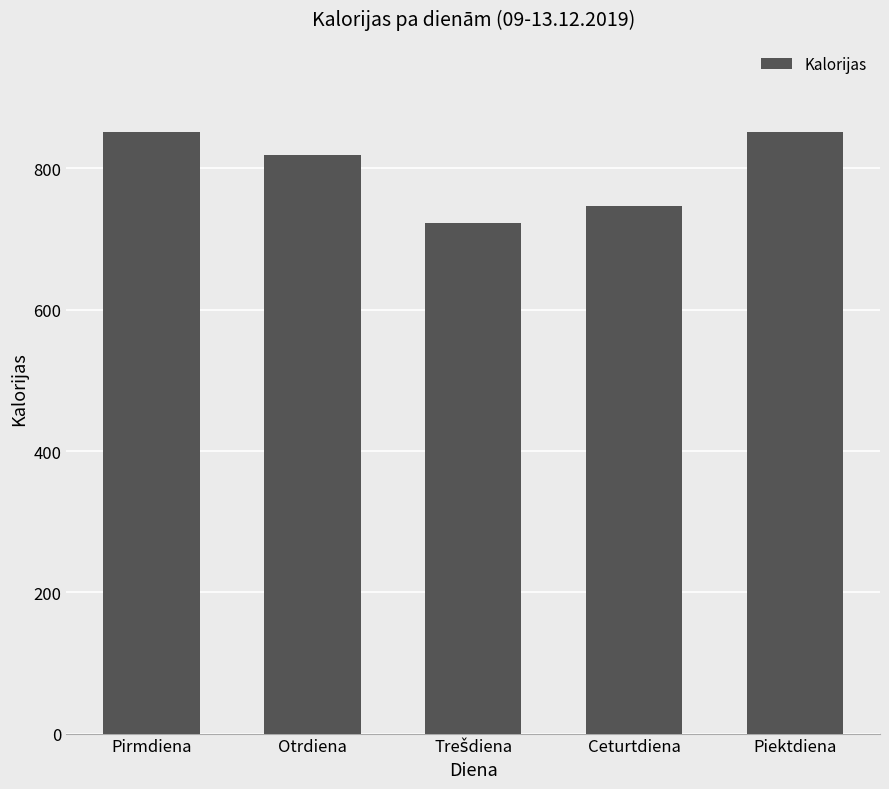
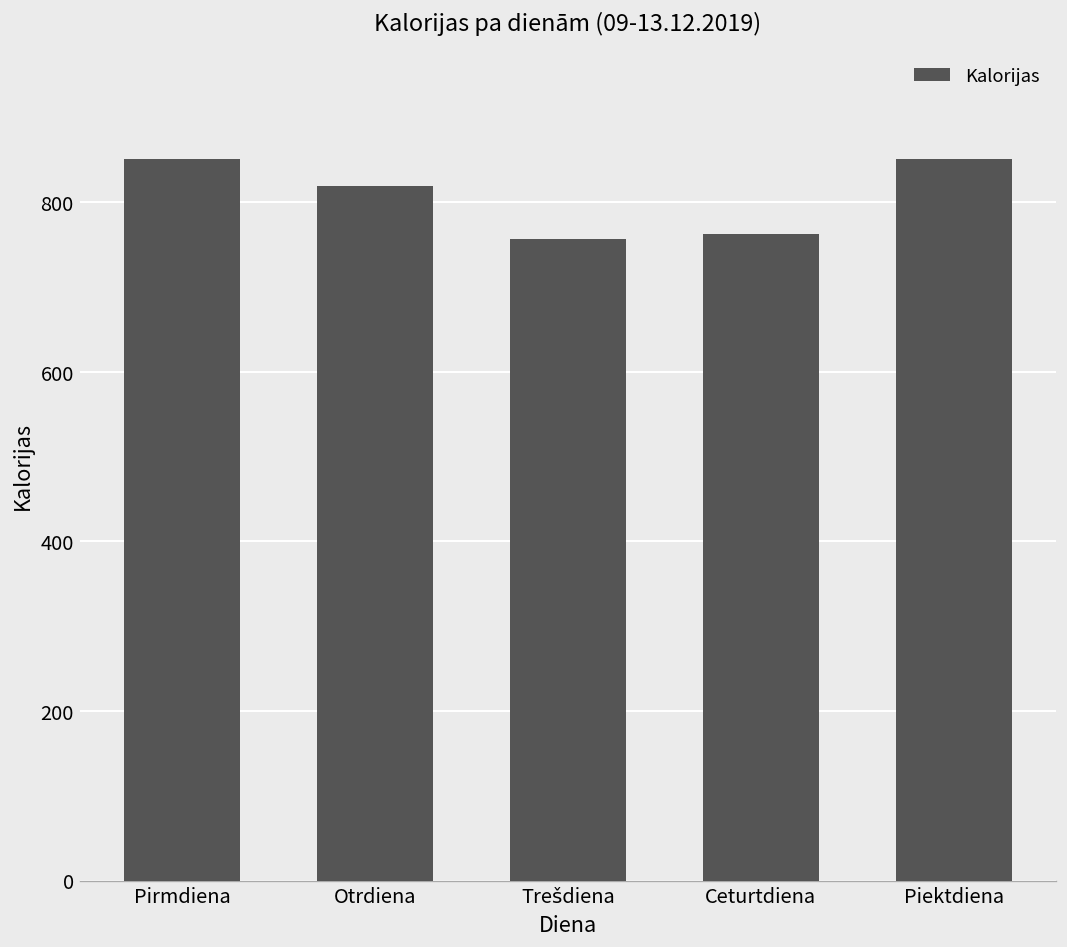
Trešdiena: 720 -> 760
Ceturtdiena: 750 -> 760
